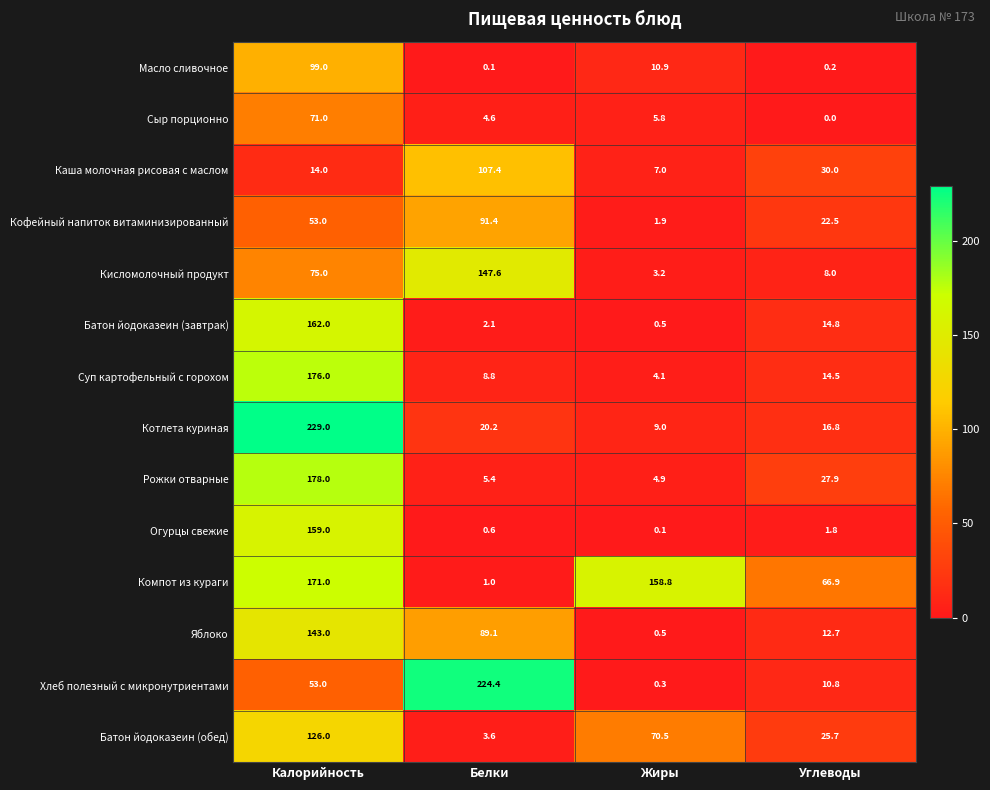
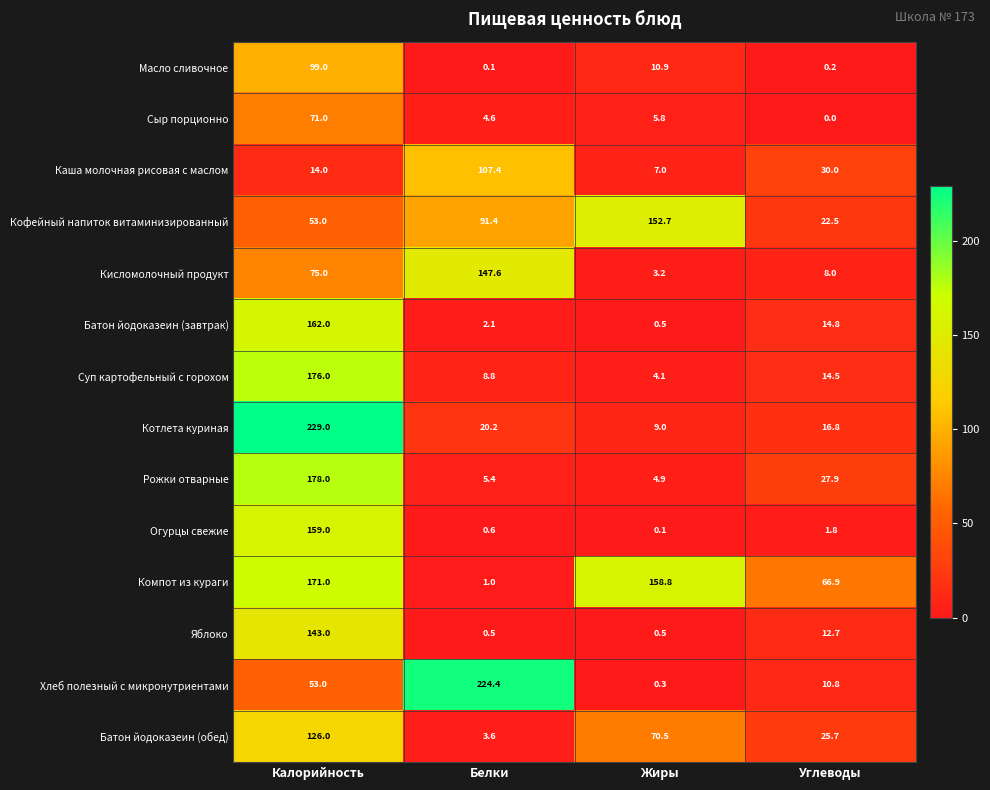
Кофейный напиток витаминизированный, Жиры: 1.9 -> 152.7
Яблоко, Белки: 89.1 -> 0.5
